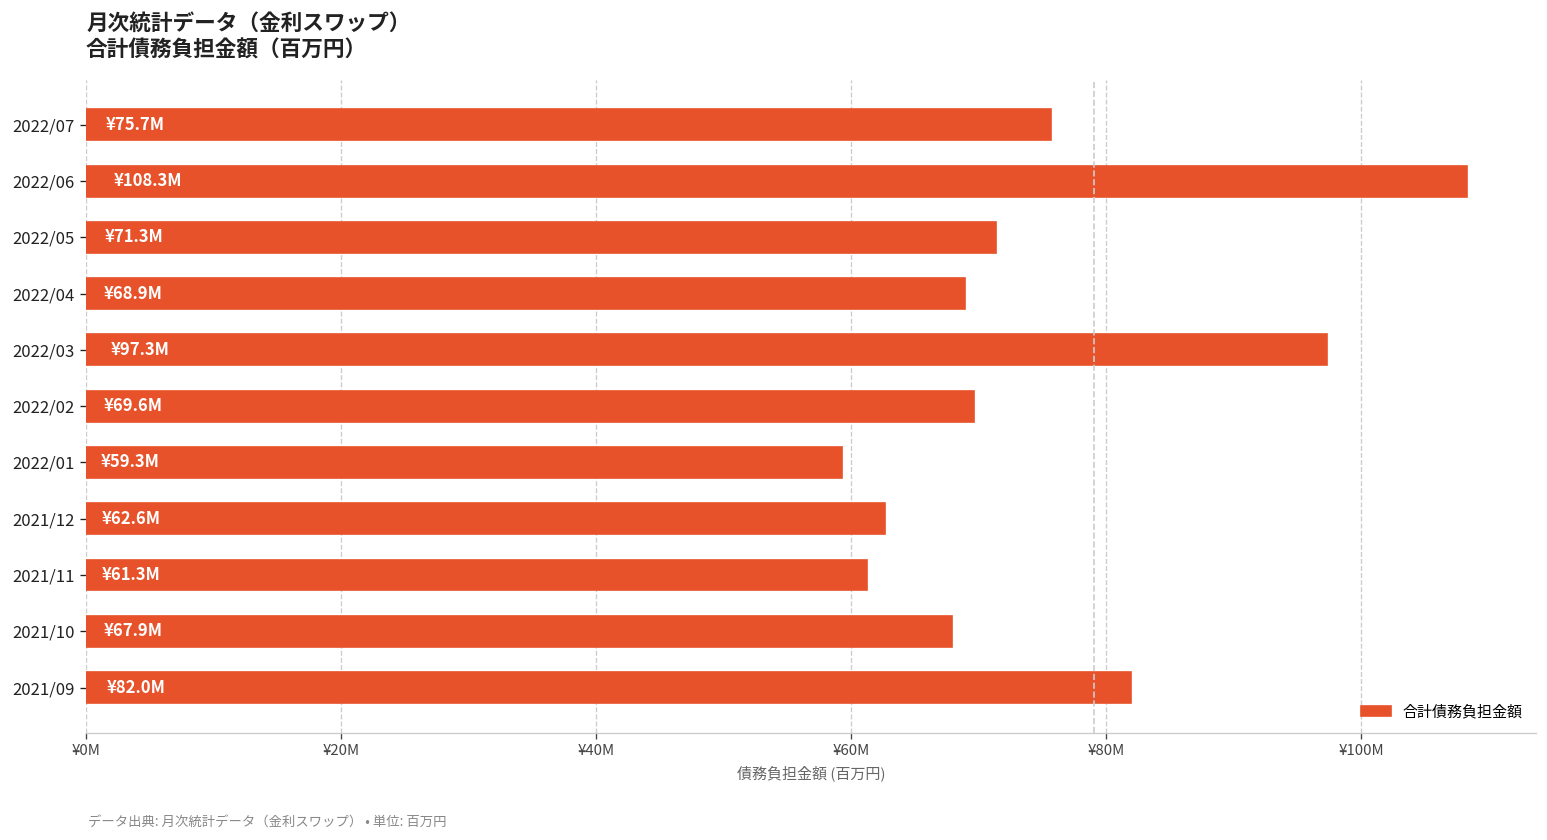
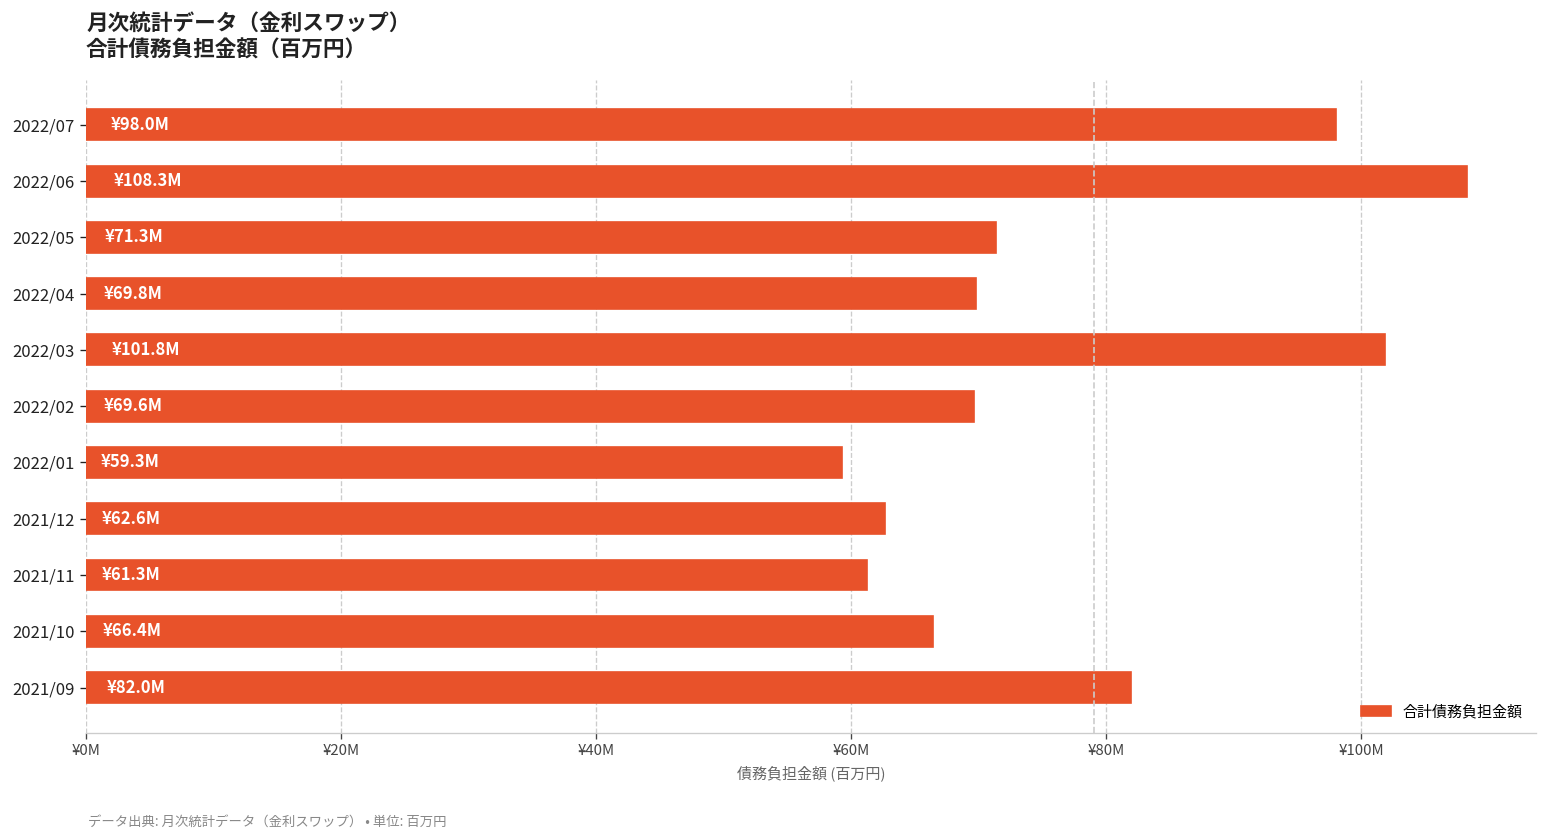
2022/07: ¥75.7M -> ¥98.0M
2022/04: ¥68.9M -> ¥69.8M
2022/03: ¥97.3M -> ¥101.8M
2021/10: ¥67.9M -> ¥66.4M
